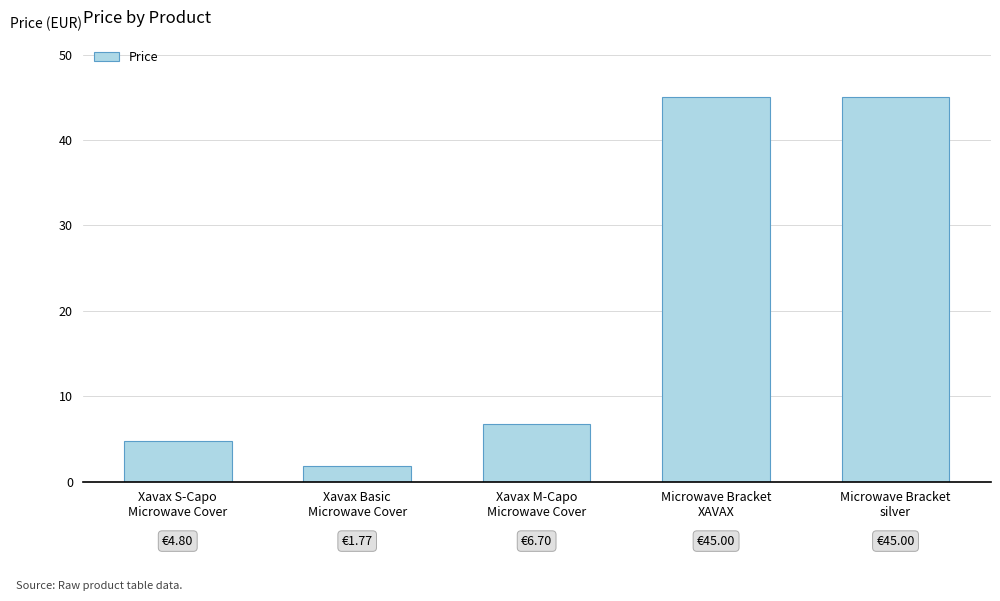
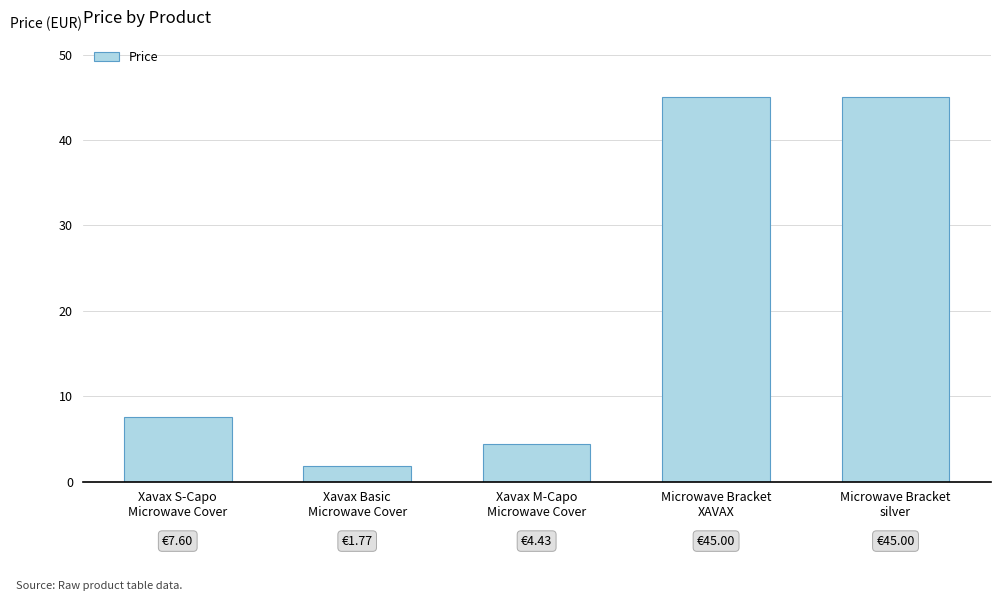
Xavax S-Capo Microwave Cover: €4.80 -> €7.60
Xavax M-Capo Microwave Cover: €6.70 -> €4.43
